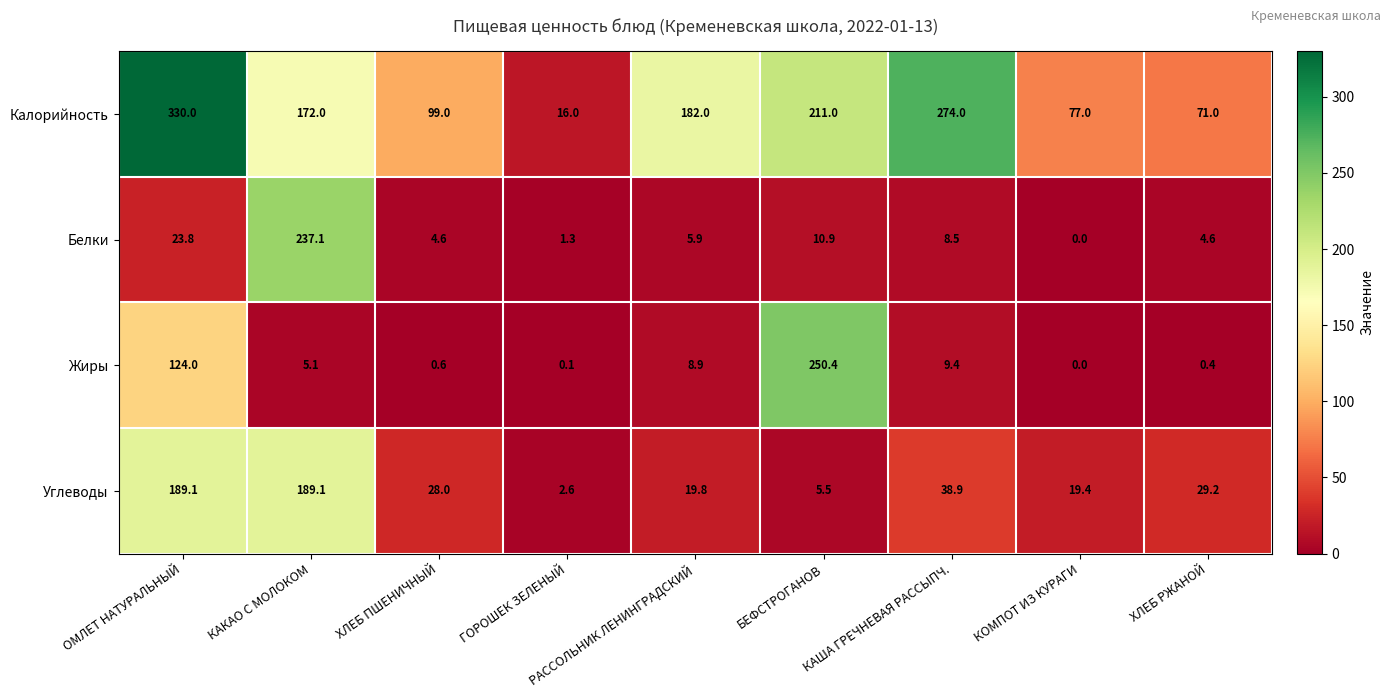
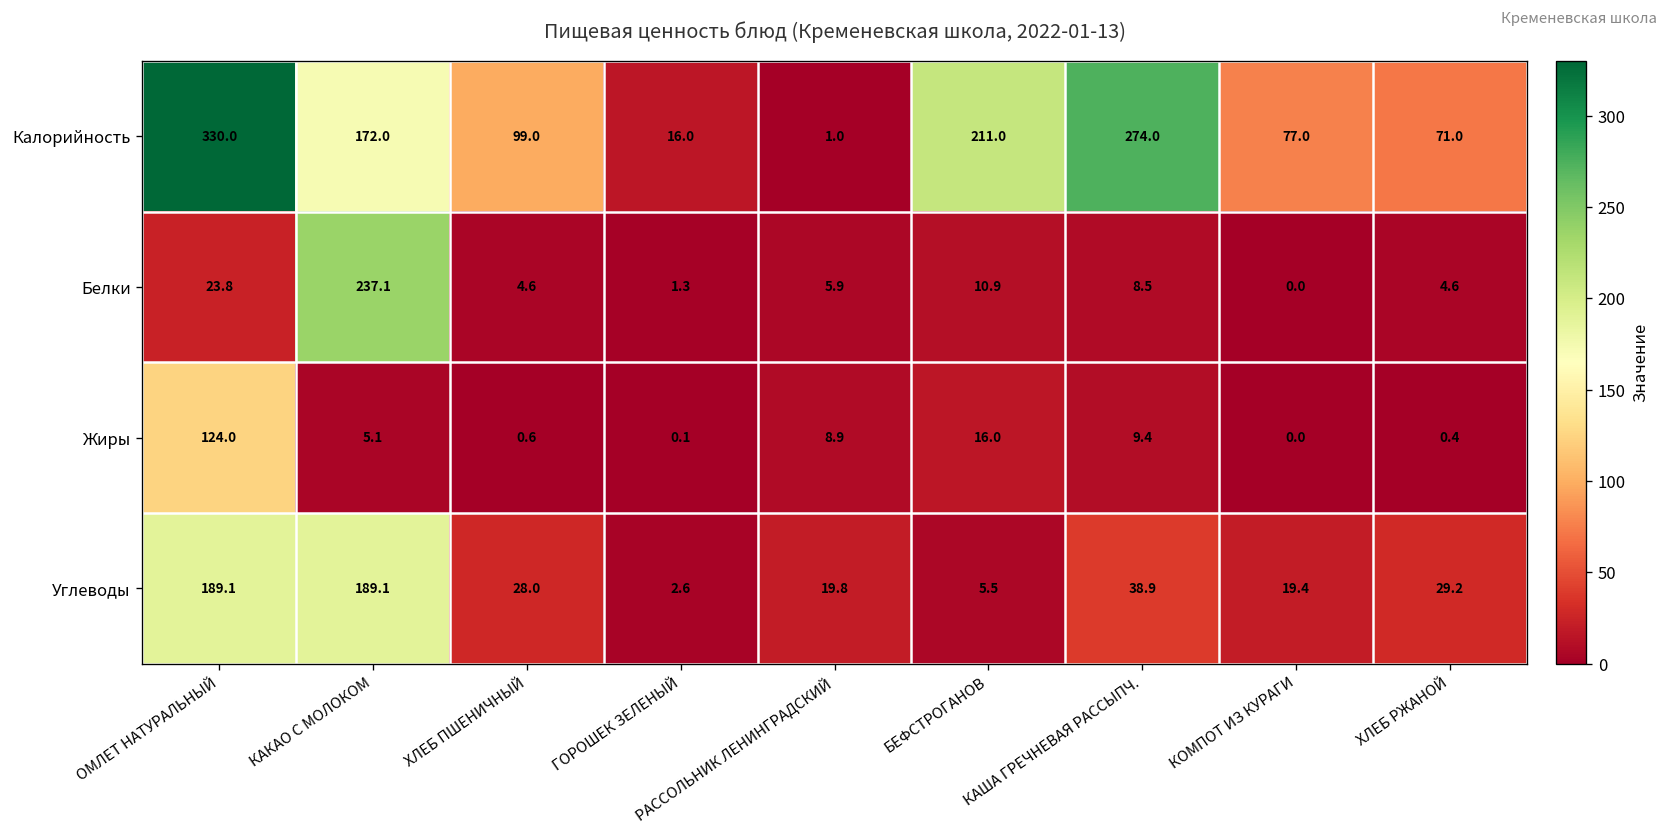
Калорийность, РАССОЛЬНИК ЛЕНИНГРАДСКИЙ: 182.0 -> 1.0
Жиры, БЕФСТРОГАНОВ: 250.4 -> 16.0
